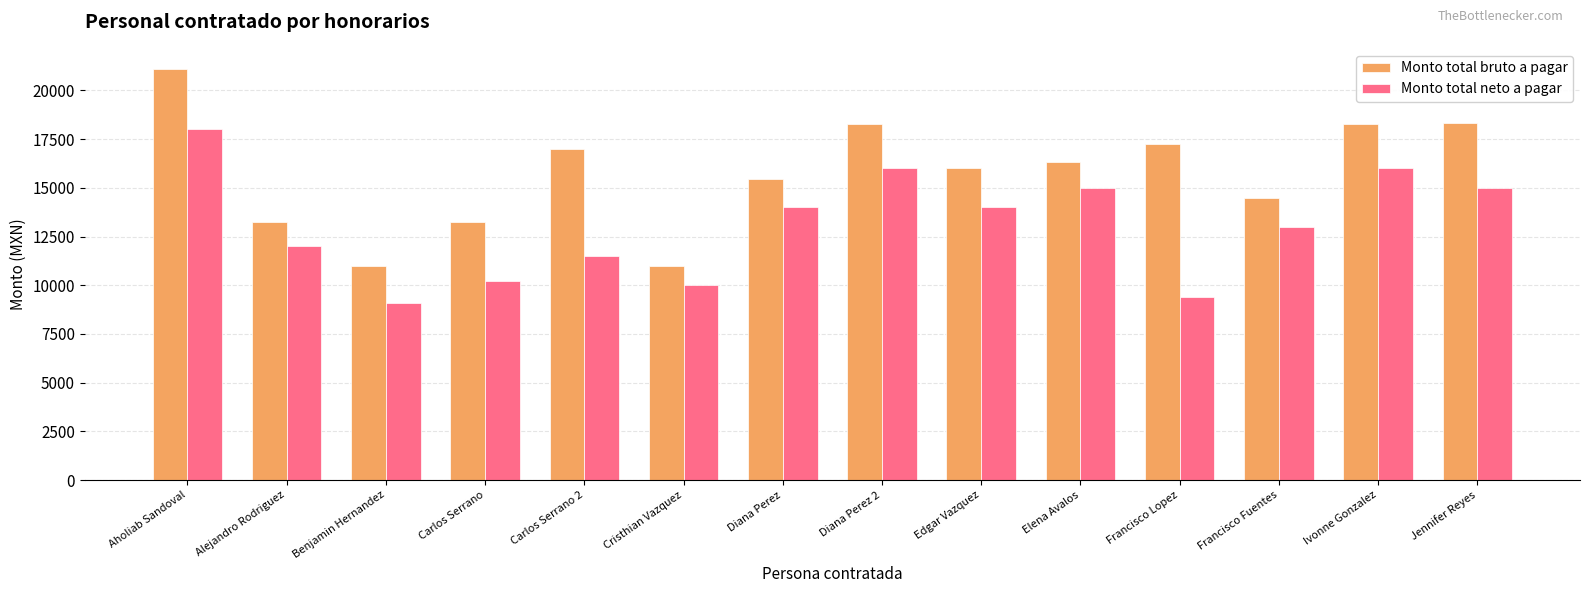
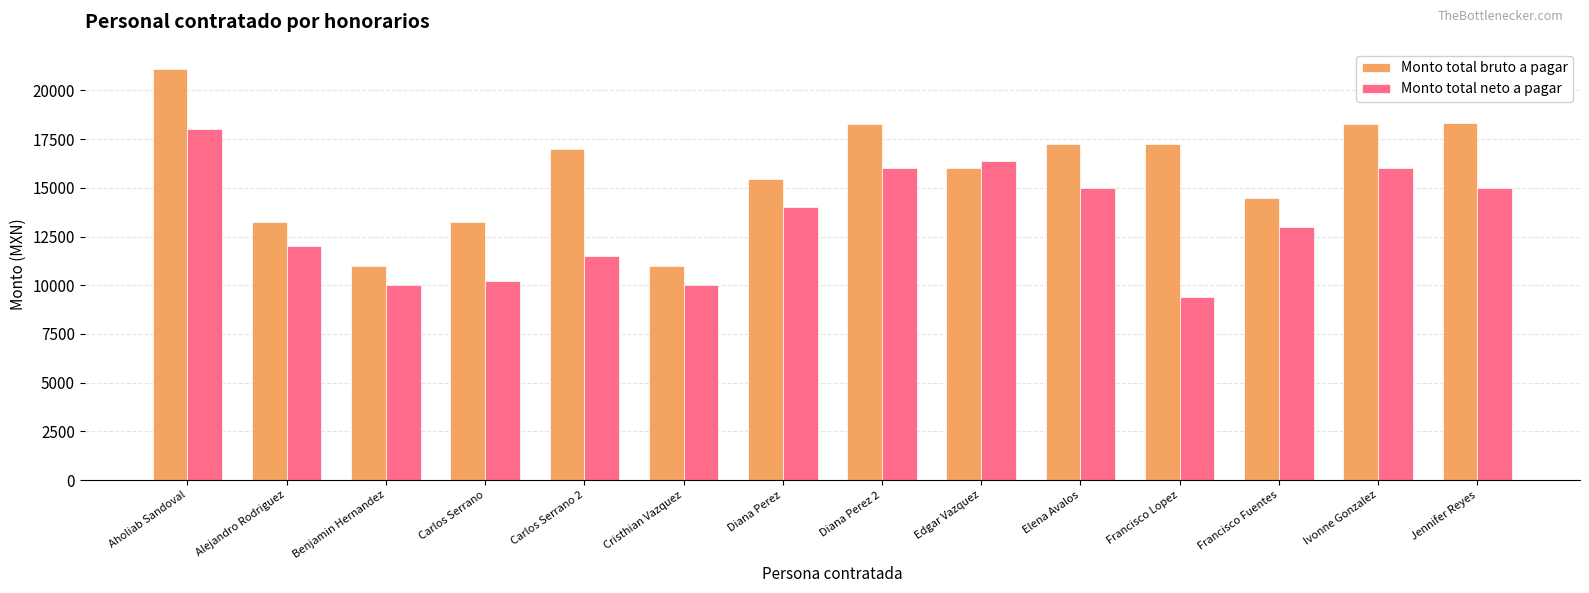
Monto total neto a pagar, Benjamin Hernandez: 9100 -> 10000
Monto total neto a pagar, Edgar Vazquez: 14000 -> 16400
Monto total bruto a pagar, Elena Avalos: 16300 -> 17300
